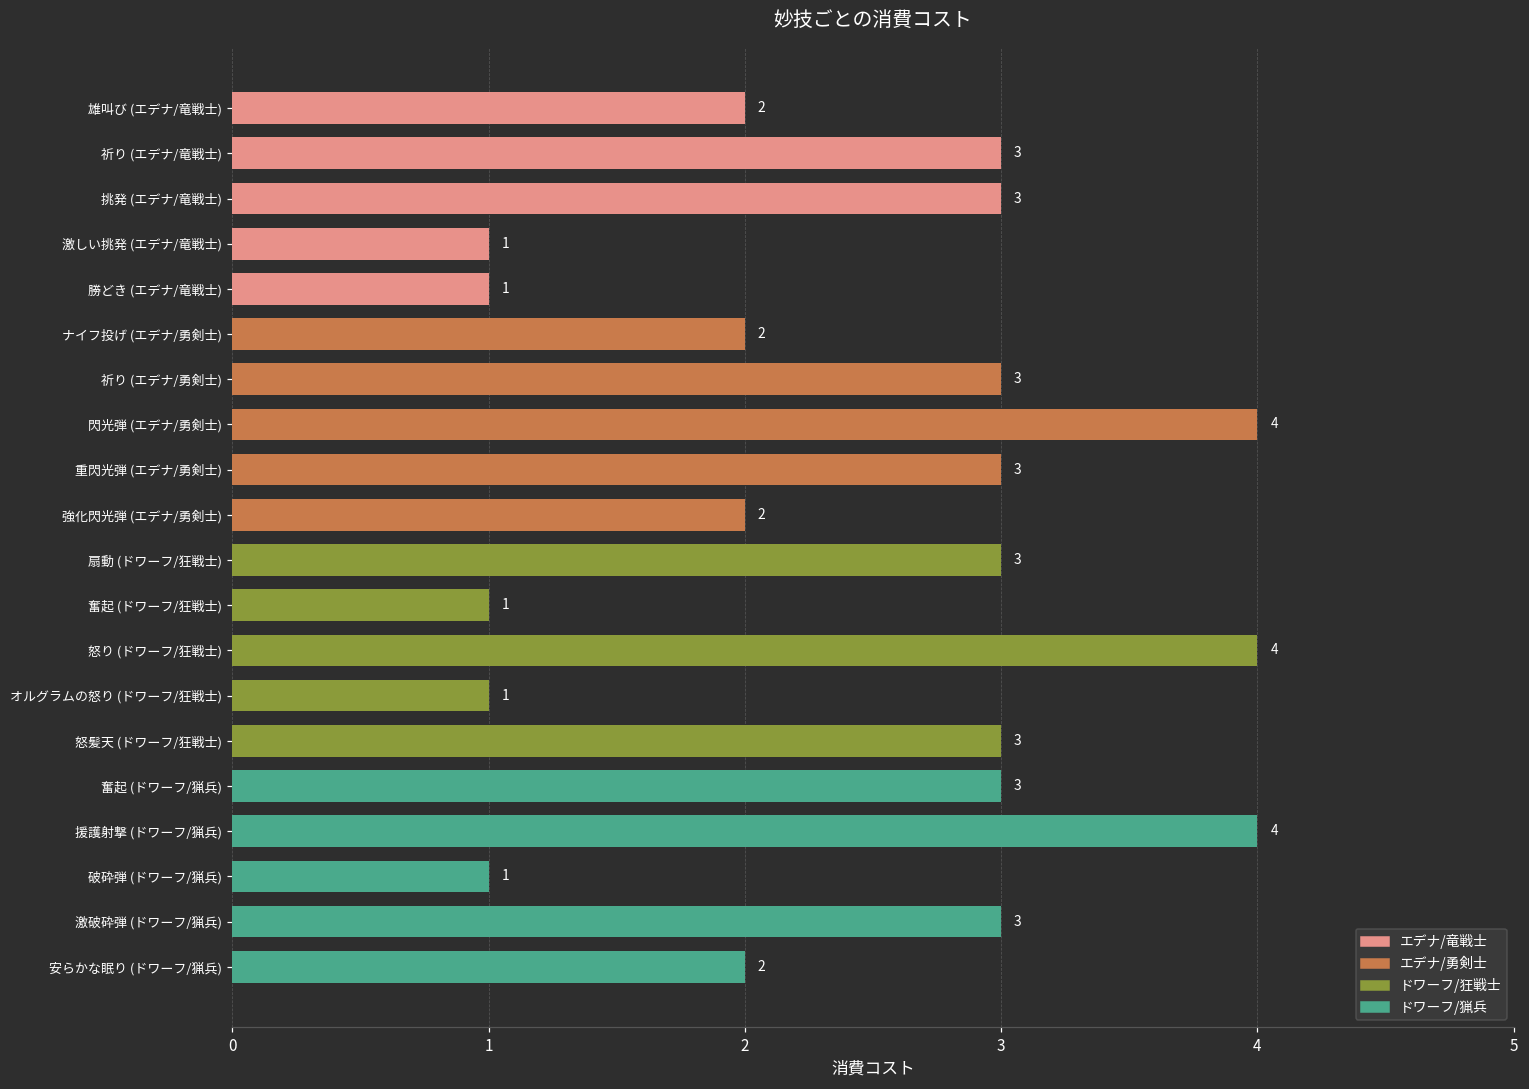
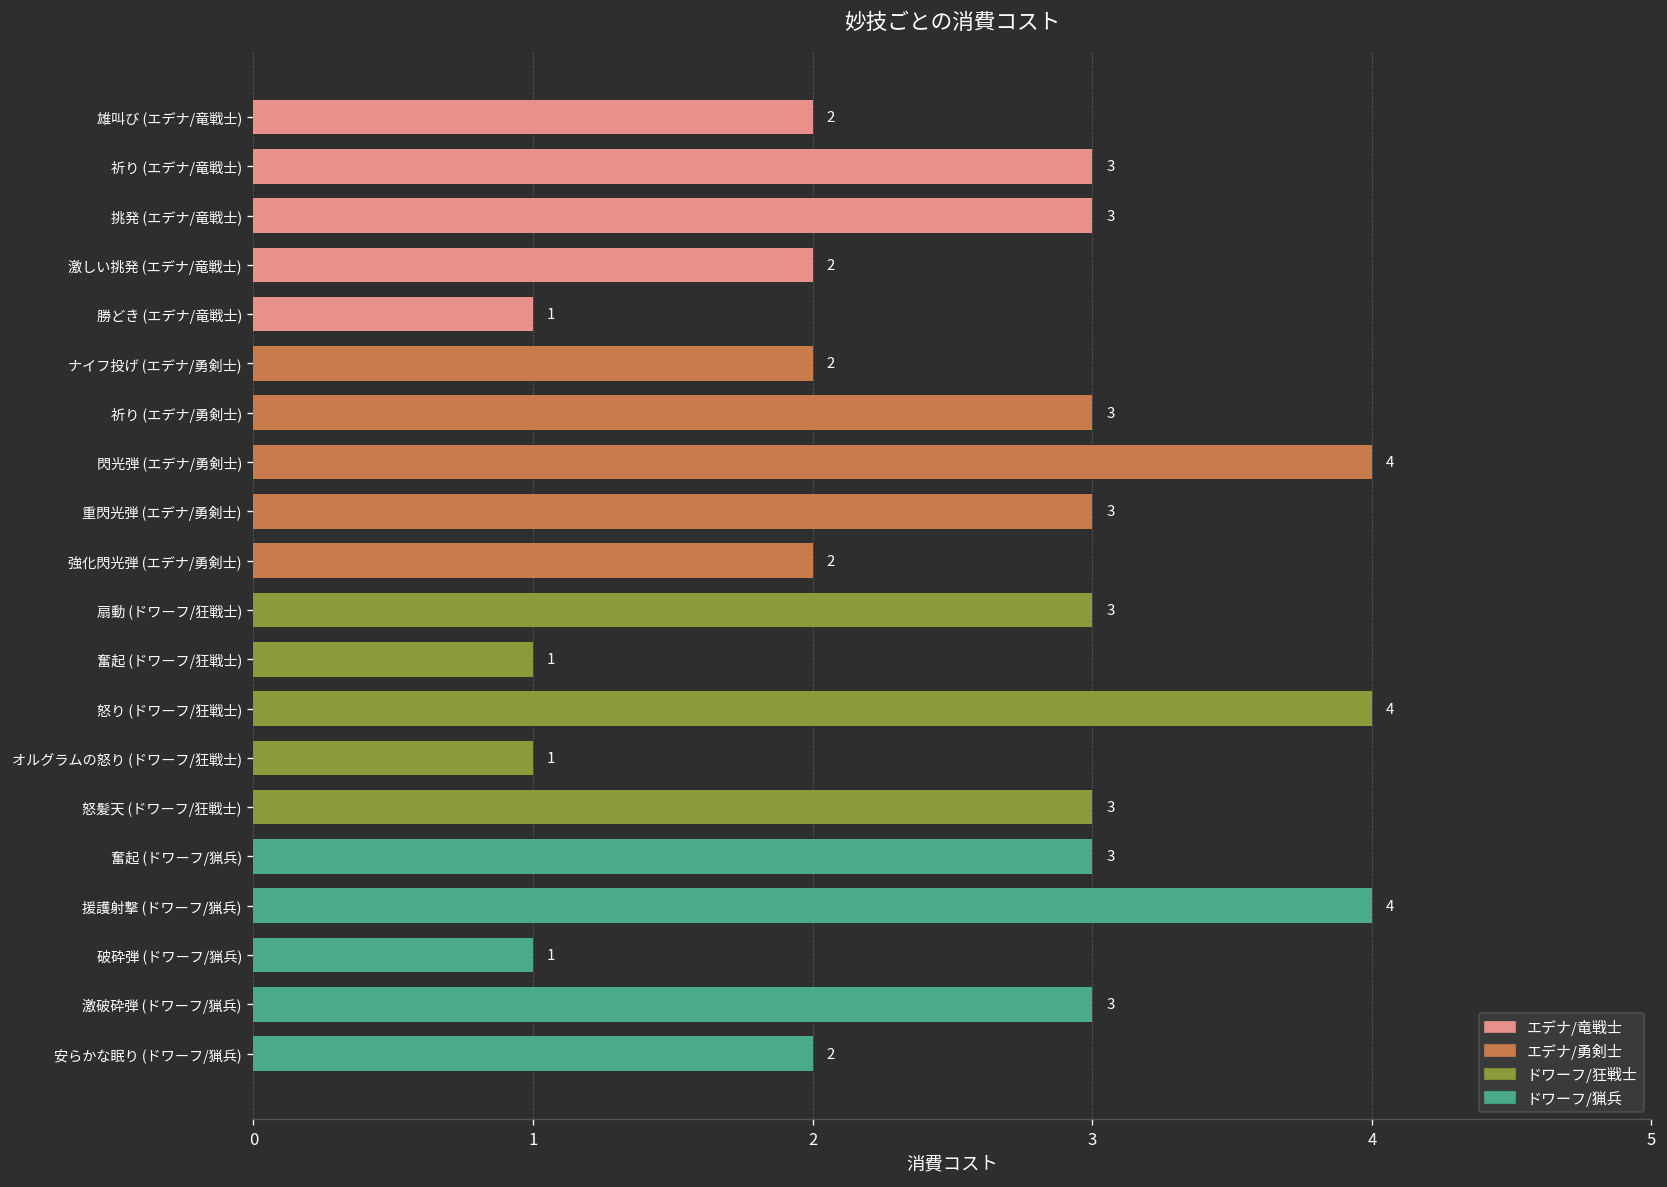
激しい挑発 (エデナ/竜戦士): 1 -> 2
